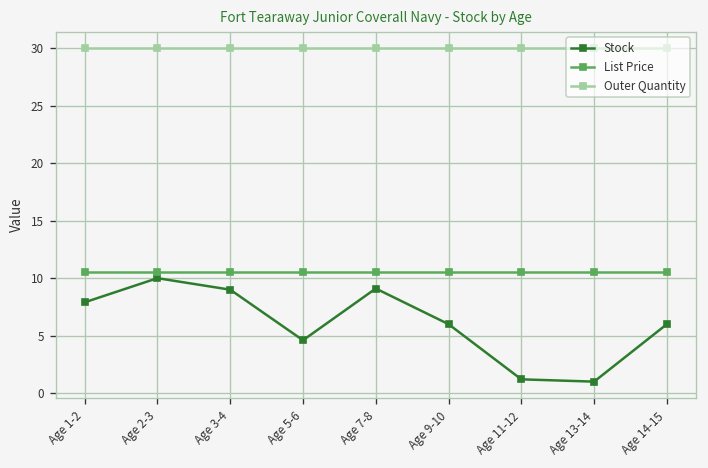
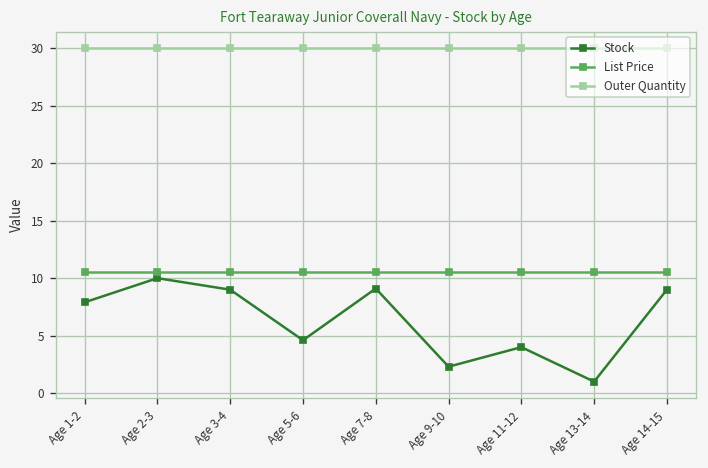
Stock, Age 9-10: 6 -> 2
Stock, Age 11-12: 1 -> 4
Stock, Age 14-15: 6 -> 9
